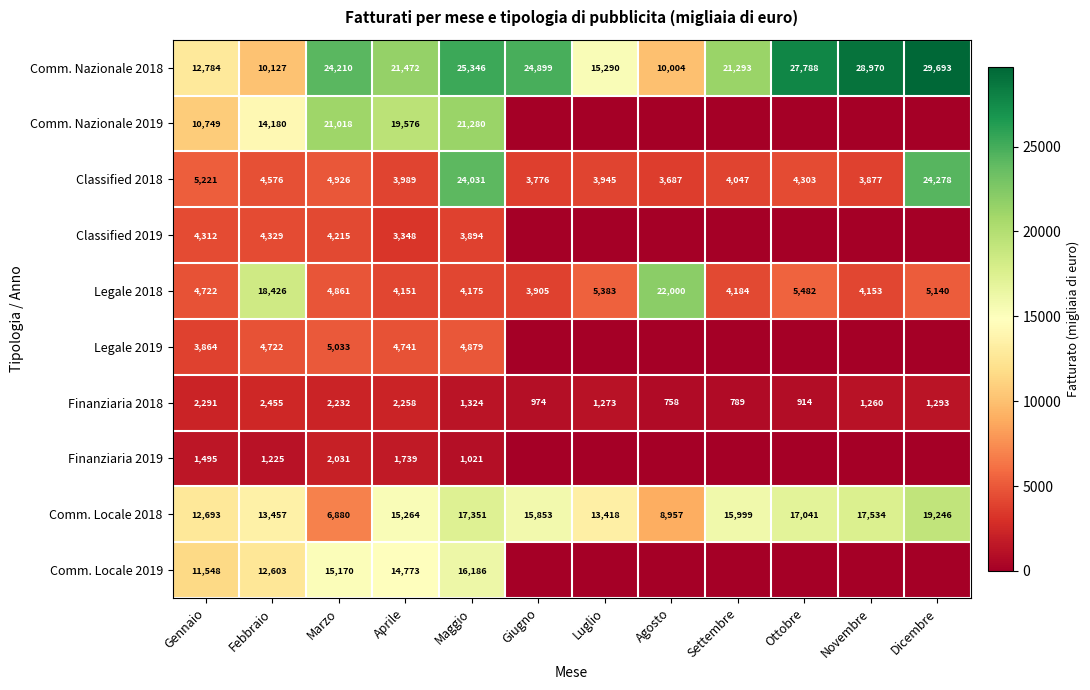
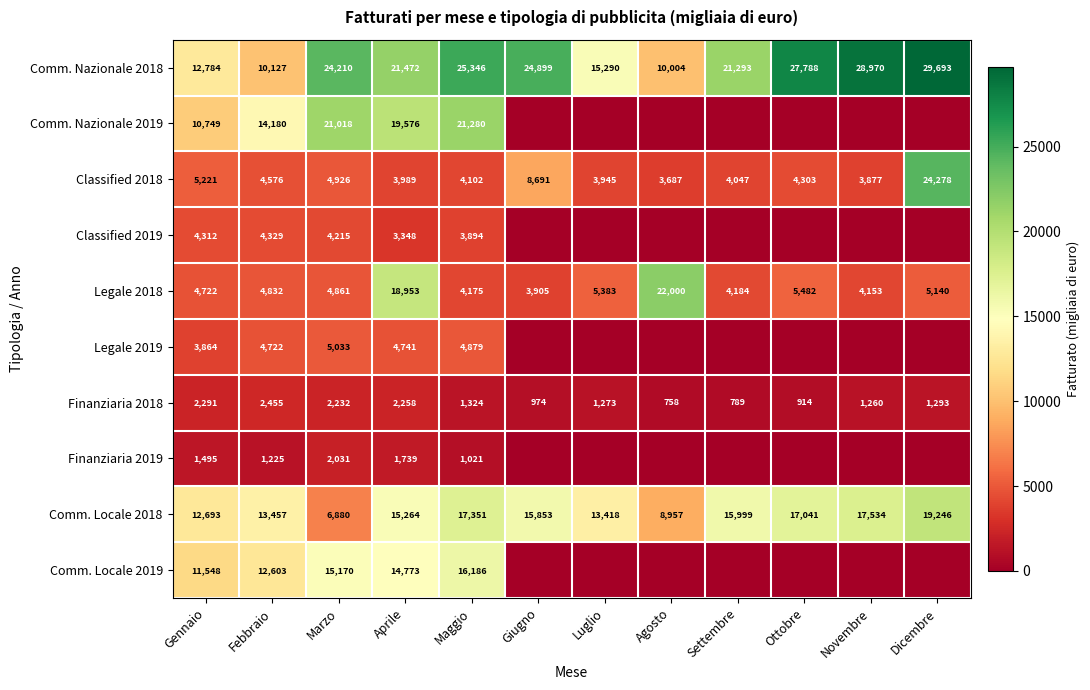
Classified 2018, Maggio: 24,031 -> 4,102
Classified 2018, Giugno: 3,776 -> 8,691
Legale 2018, Febbraio: 18,426 -> 4,832
Legale 2018, Aprile: 4,151 -> 18,953
